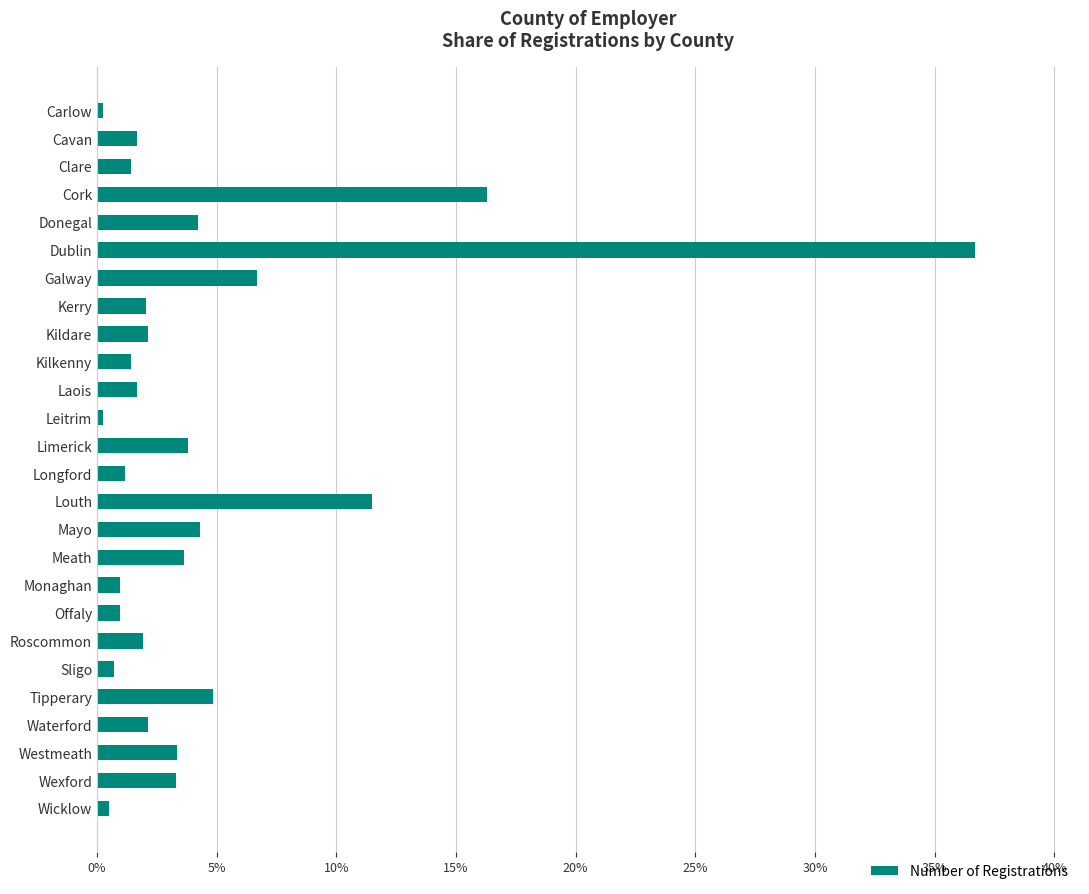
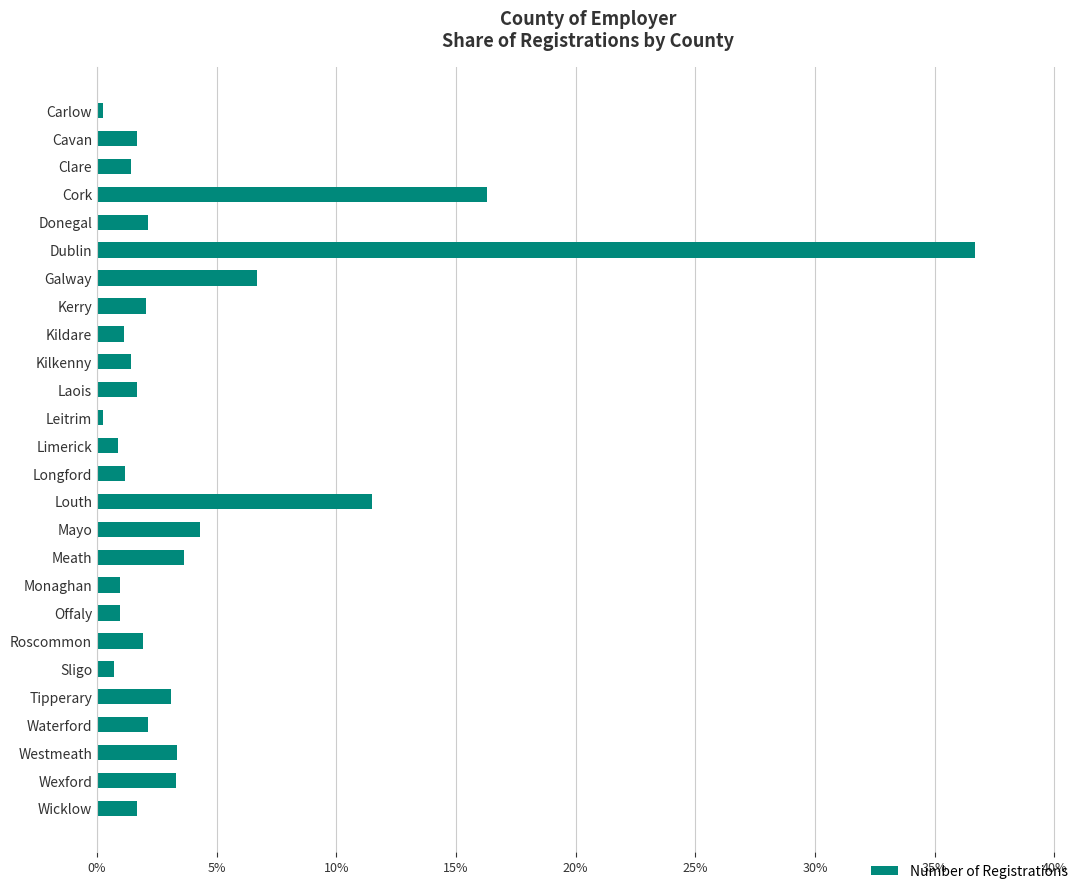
Donegal: 4.2% -> 2.1%
Kildare: 2.1% -> 1.1%
Limerick: 3.8% -> 0.9%
Tipperary: 4.9% -> 3.1%
Wicklow: 0.5% -> 1.7%
